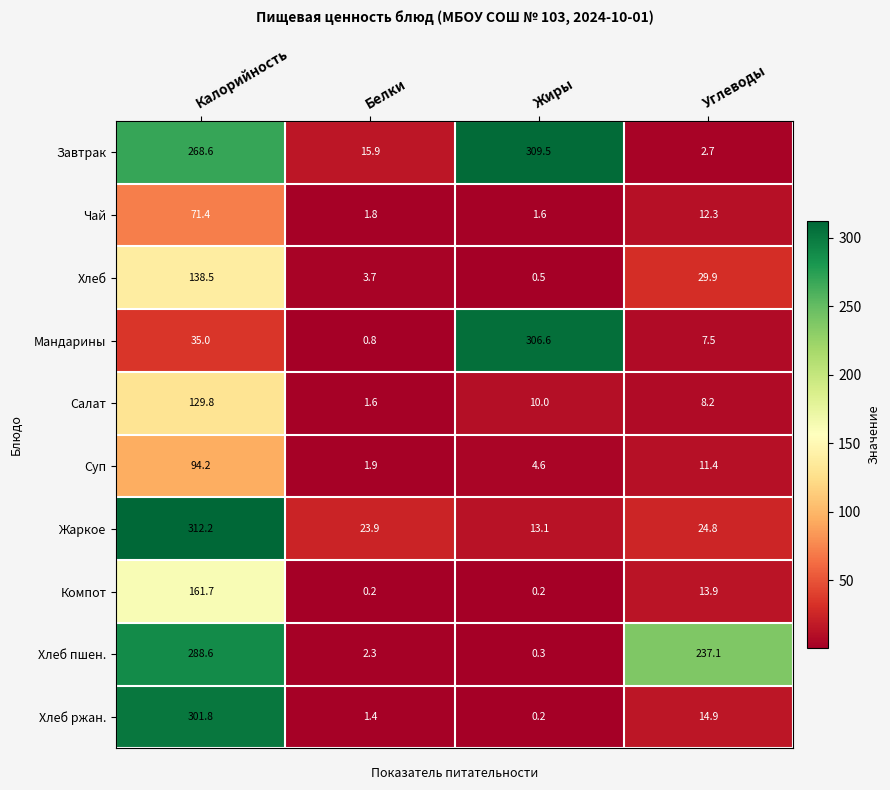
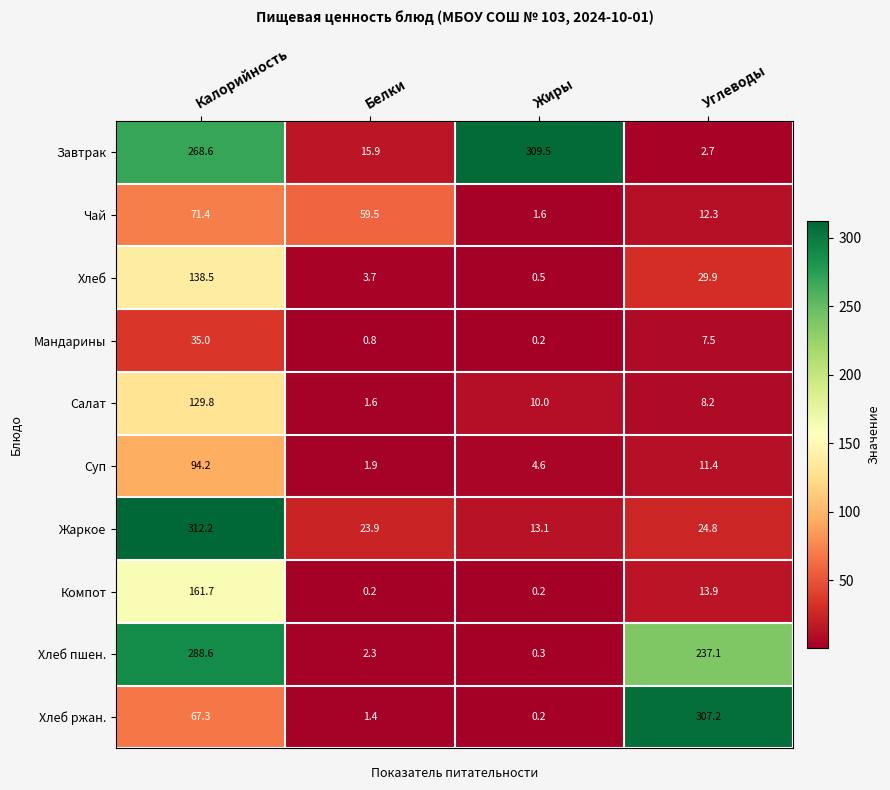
Чай, Белки: 1.8 -> 59.5
Мандарины, Жиры: 306.6 -> 0.2
Хлеб ржан., Калорийность: 301.8 -> 67.3
Хлеб ржан., Углеводы: 14.9 -> 307.2
